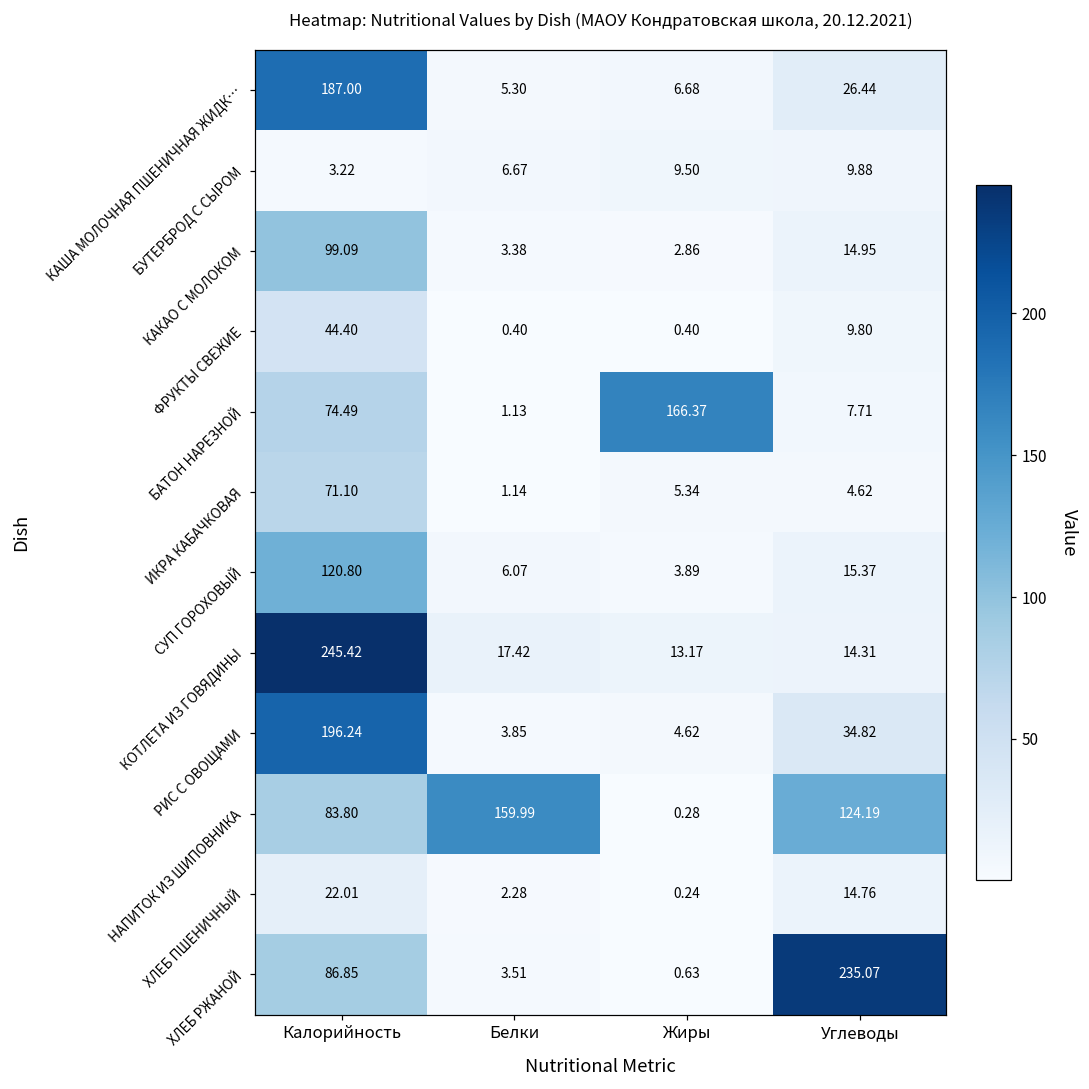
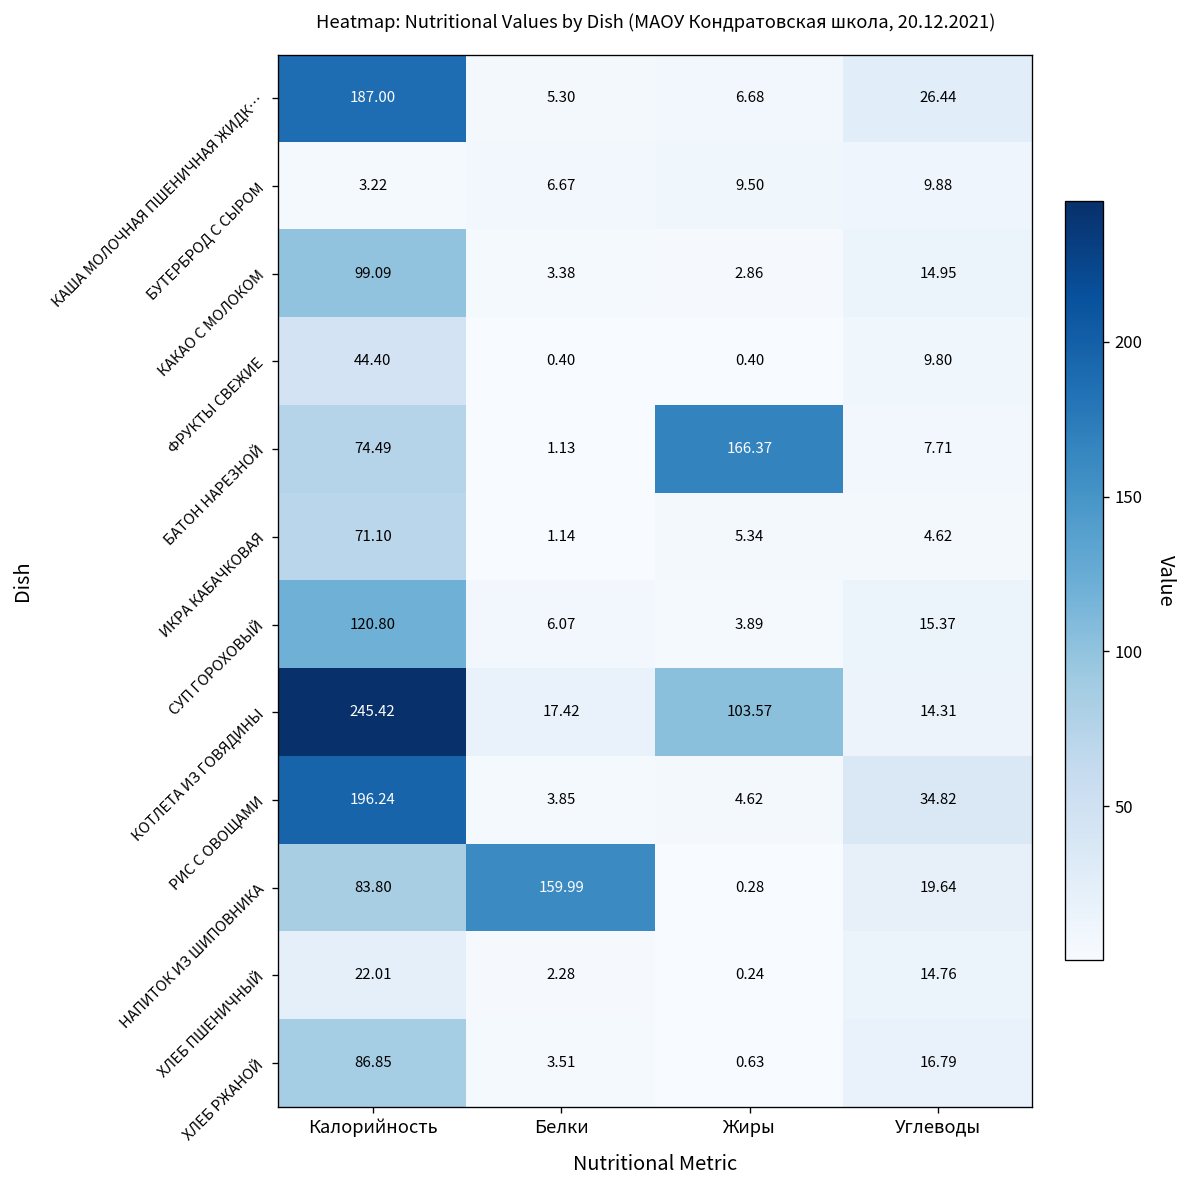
КОТЛЕТА ИЗ ГОВЯДИНЫ, Жиры: 13.17 -> 103.57
НАПИТОК ИЗ ШИПОВНИКА, Углеводы: 124.19 -> 19.64
ХЛЕБ РЖАНОЙ, Углеводы: 235.07 -> 16.79
